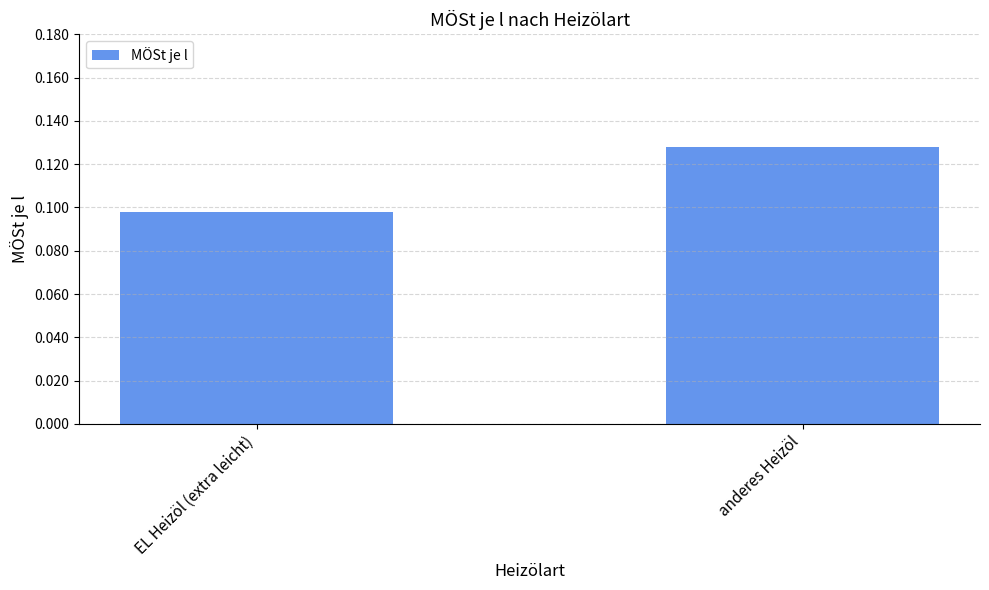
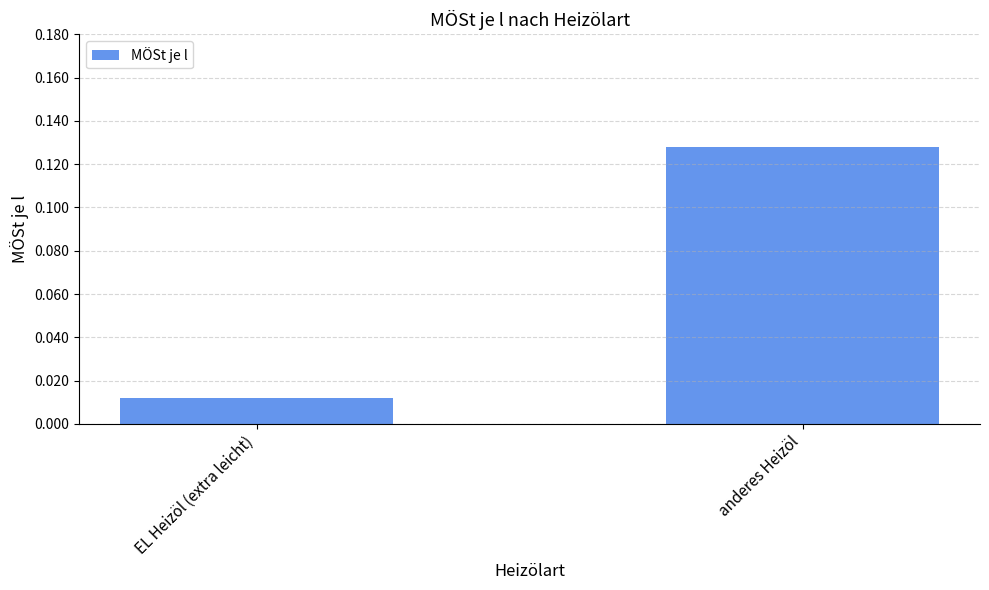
EL Heizöl (extra leicht): 0.098 -> 0.012
